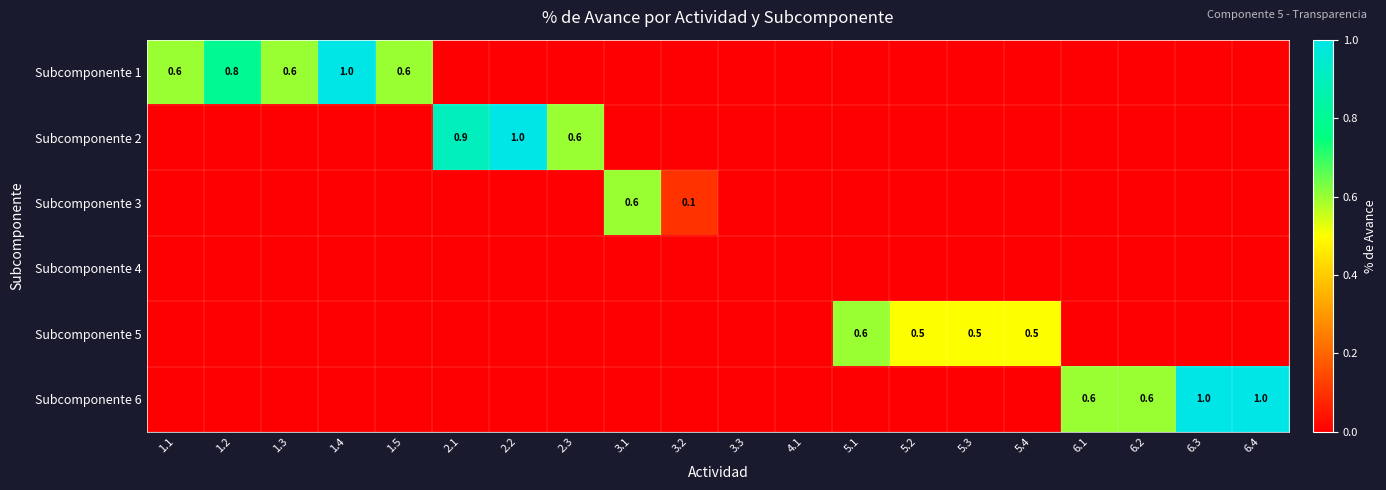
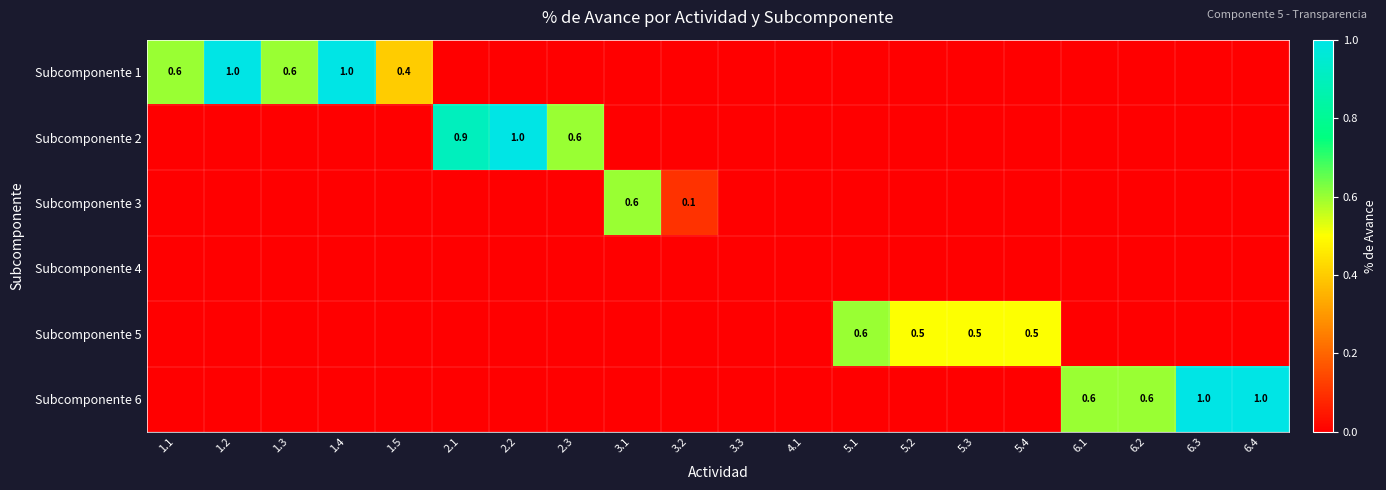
Subcomponente 1, 1.2: 0.8 -> 1.0
Subcomponente 1, 1.5: 0.6 -> 0.4
